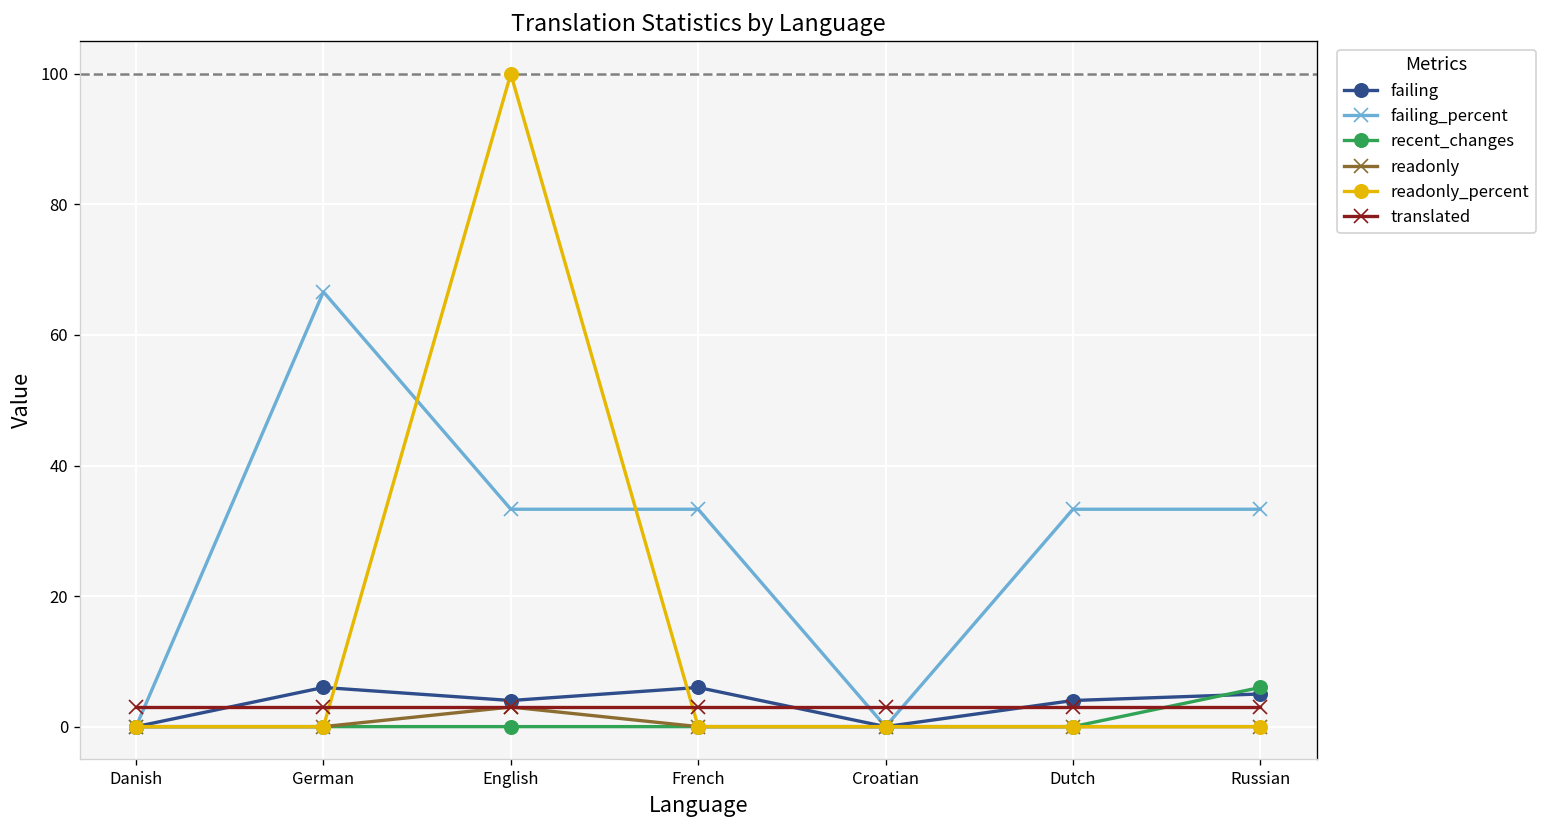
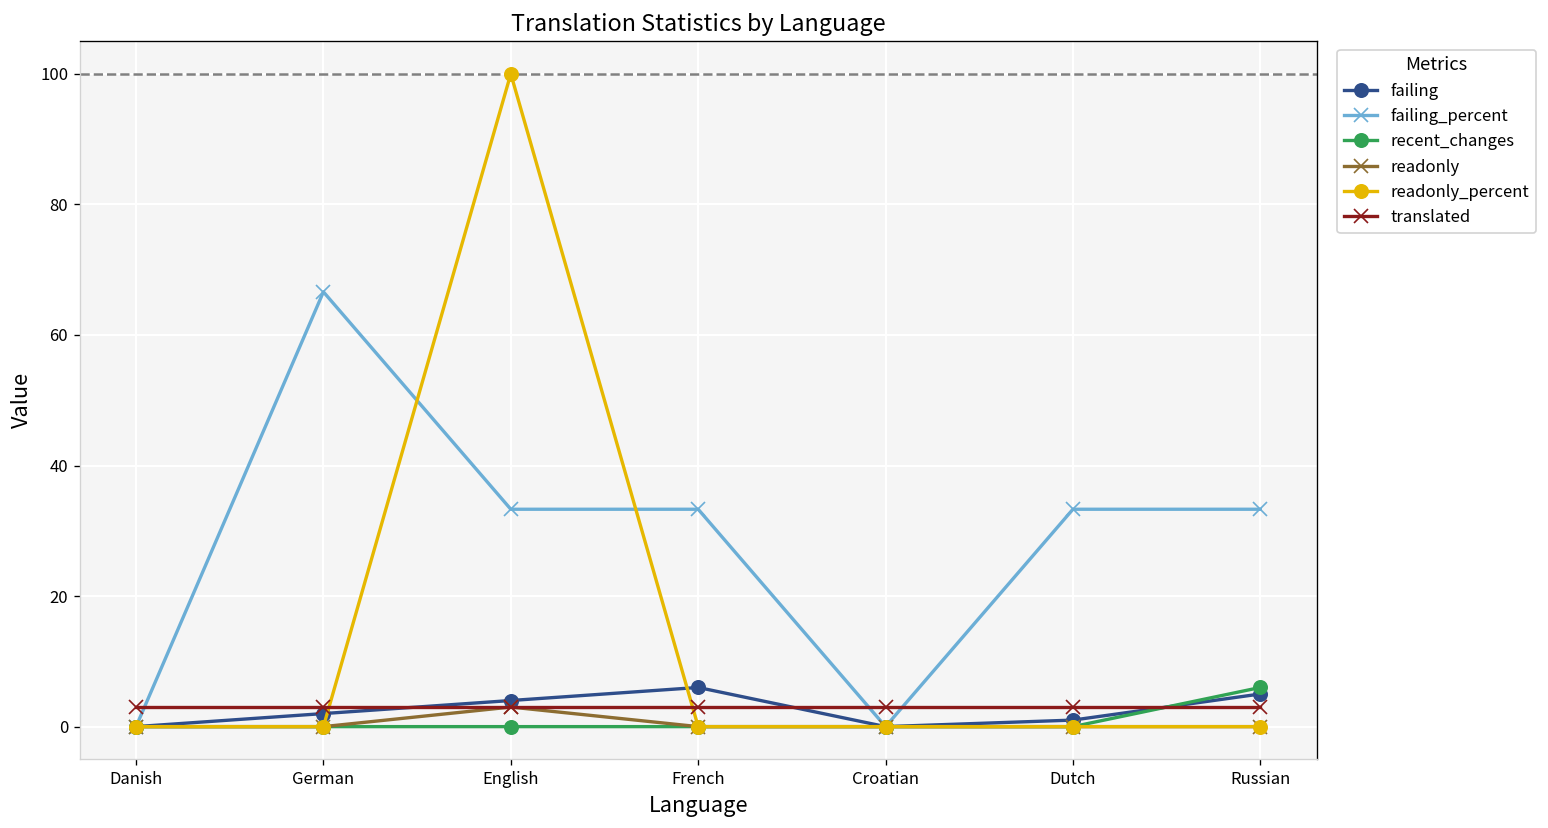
failing, German: 6 -> 2
failing, Dutch: 4 -> 1
